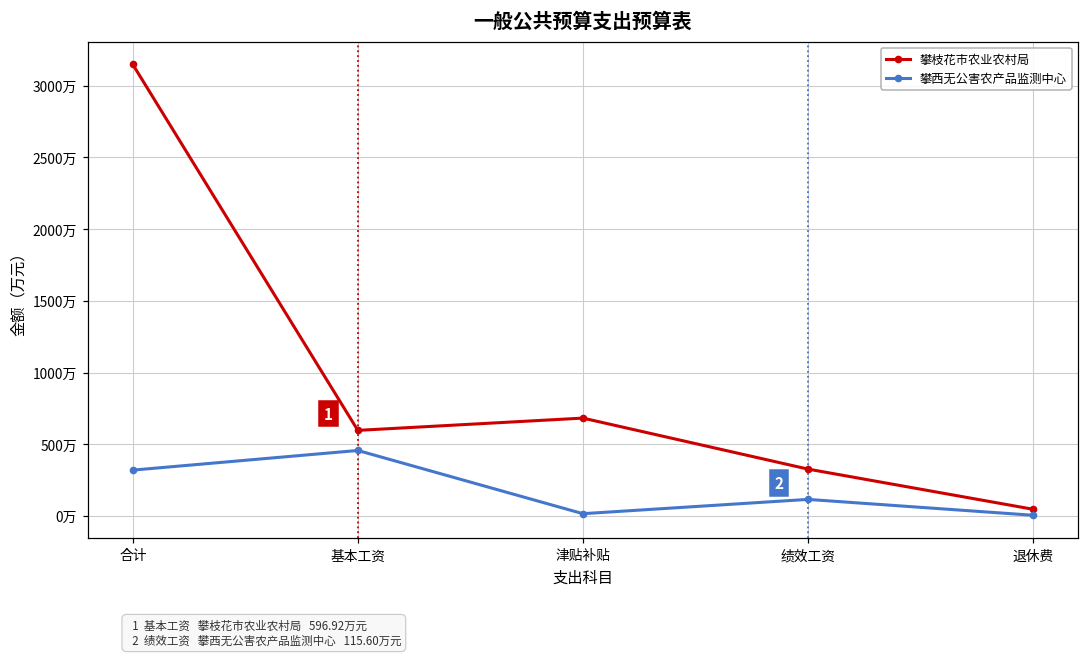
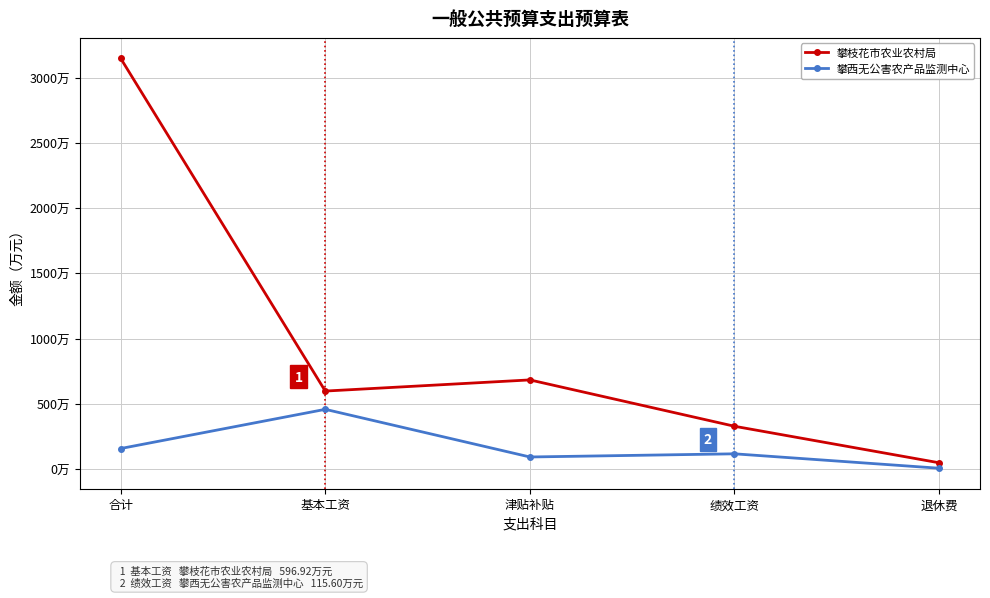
攀西无公害农产品监测中心, 合计: 320万 -> 160万
攀西无公害农产品监测中心, 津贴补贴: 20万 -> 90万
